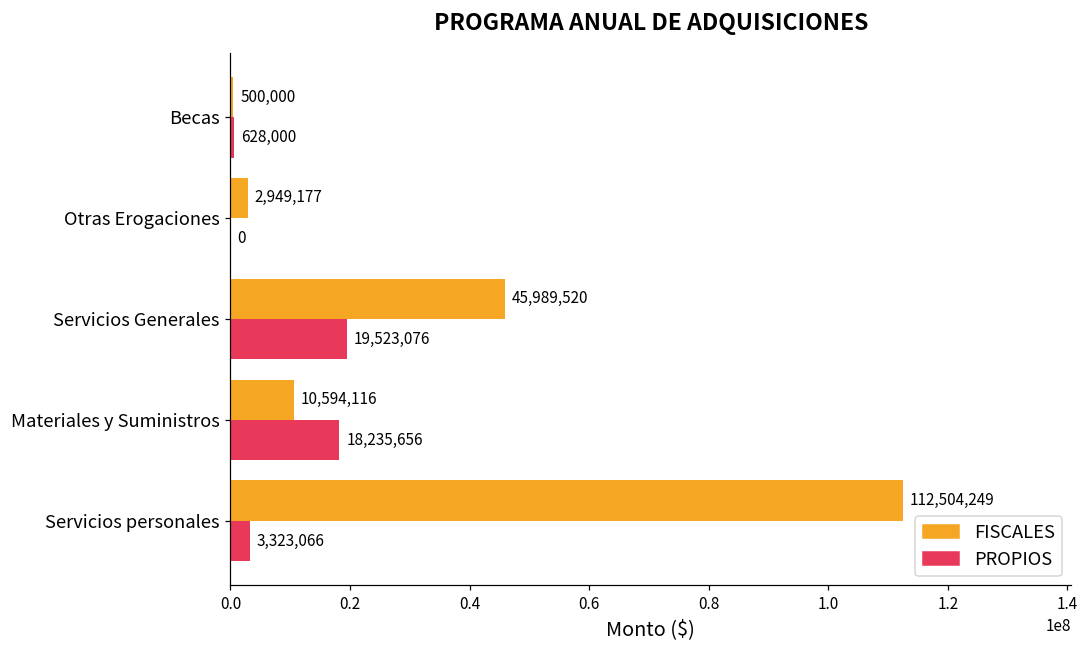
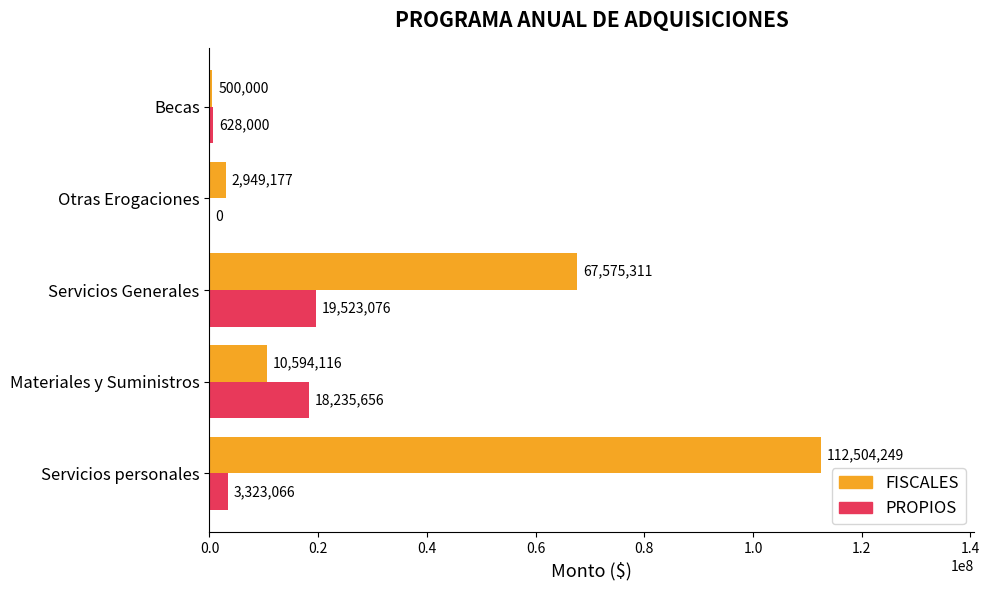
FISCALES, Servicios Generales: 45,989,520 -> 67,575,311
